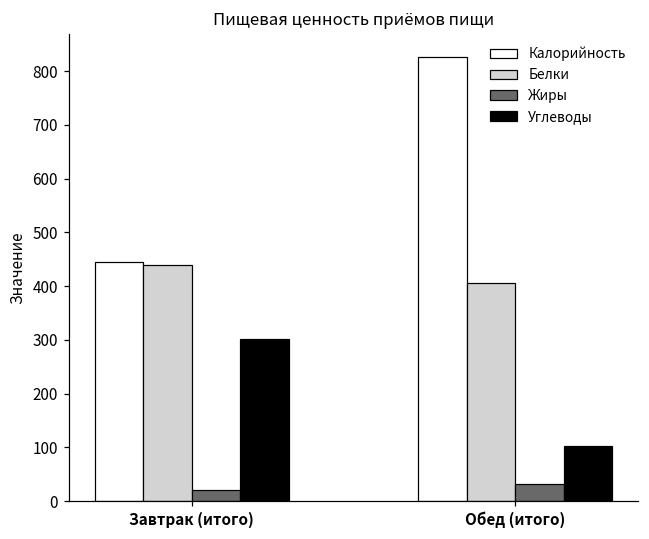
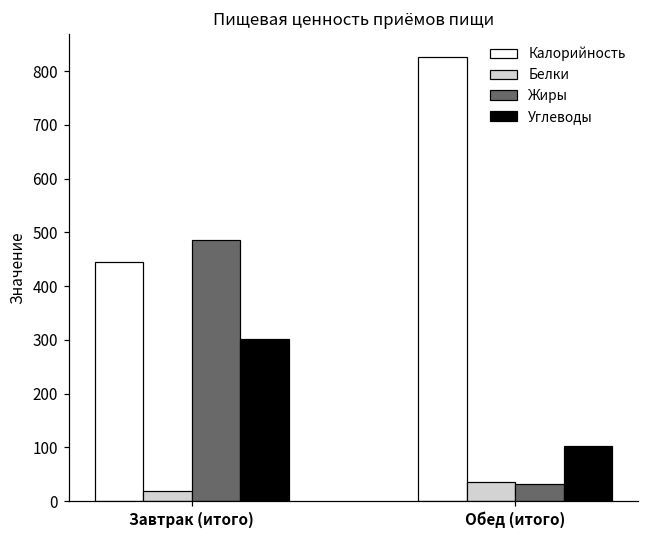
Белки, Завтрак (итого): 440 -> 20
Жиры, Завтрак (итого): 20 -> 490
Белки, Обед (итого): 410 -> 30
